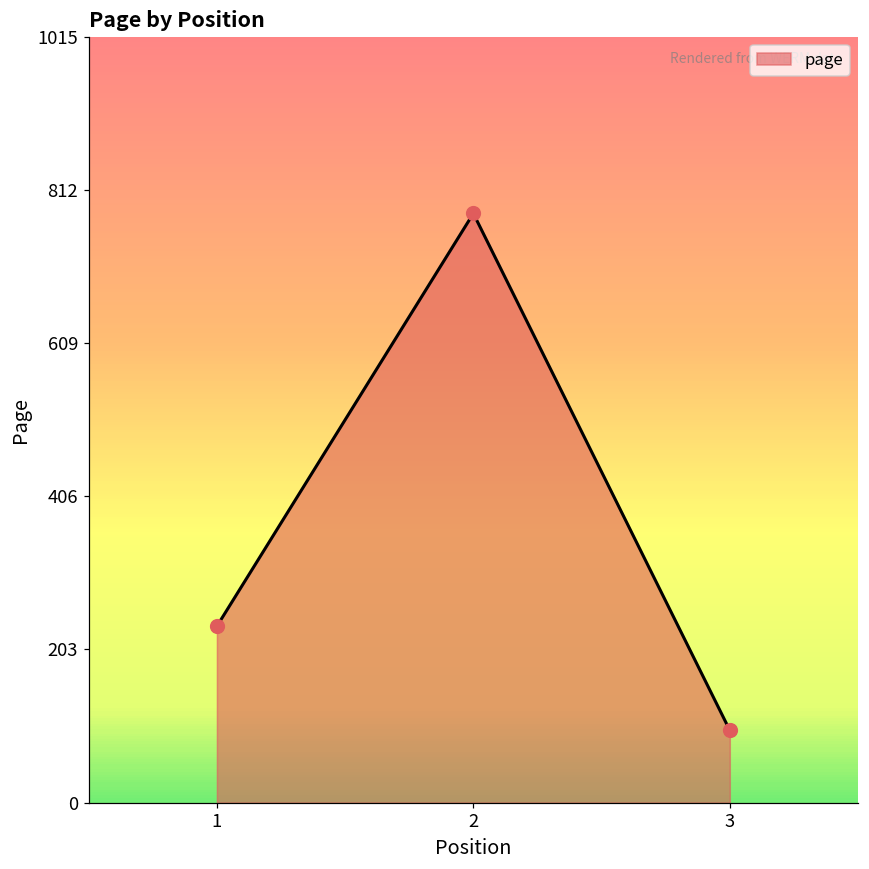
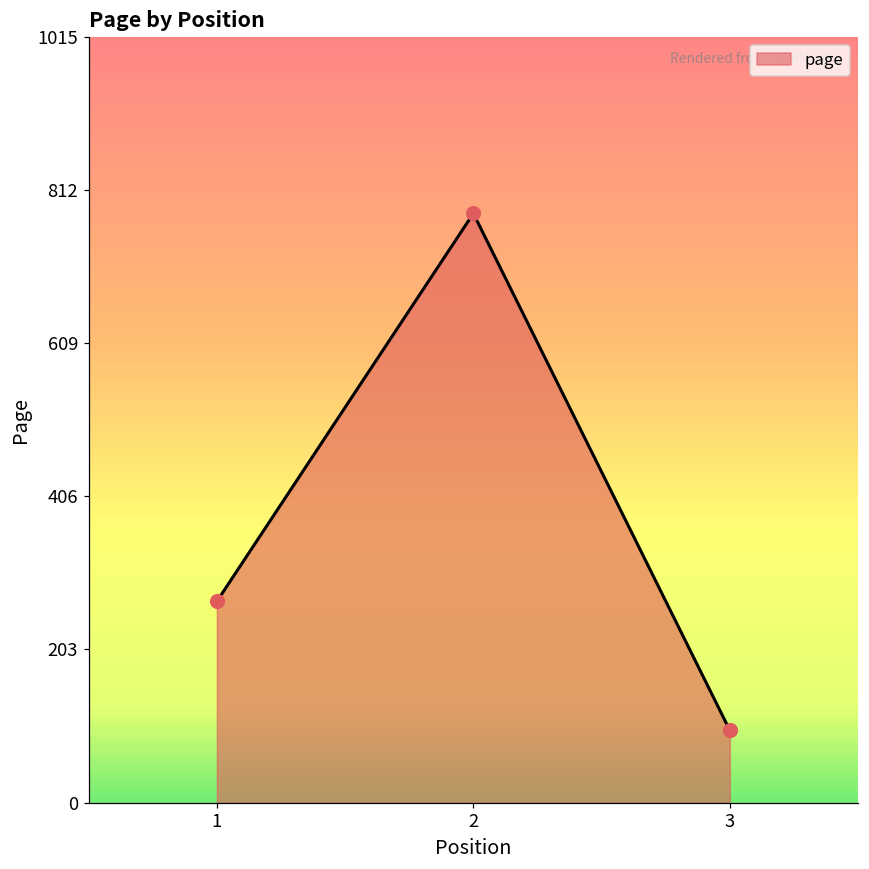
1: 230 -> 270
